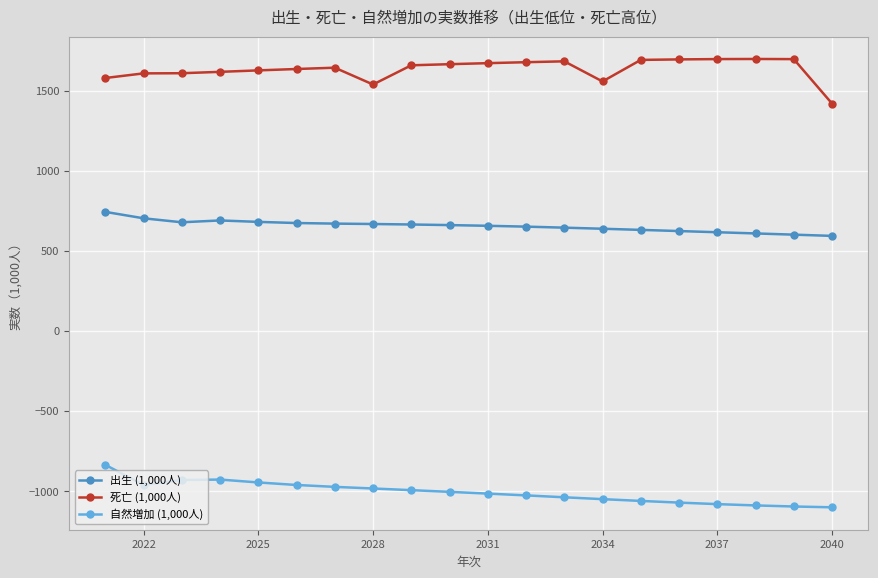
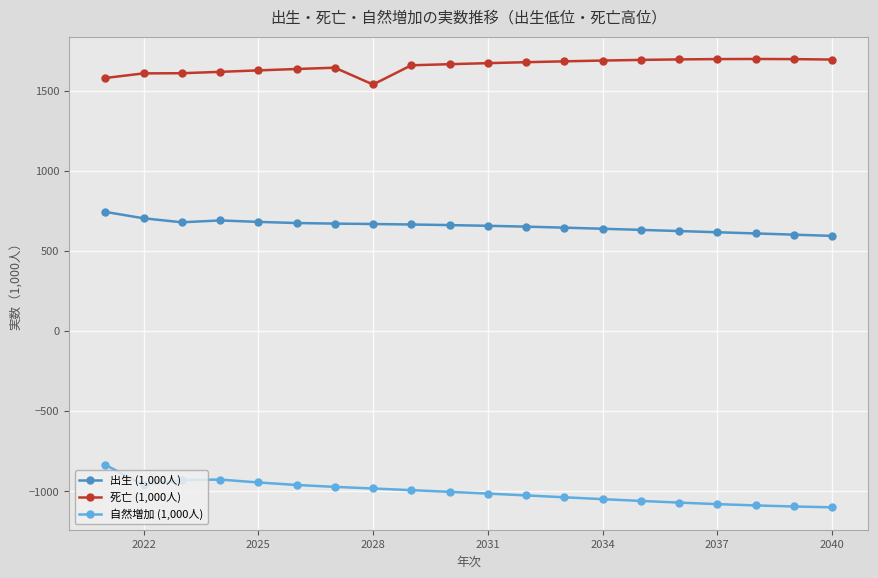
死亡 (1,000人), 2034: 1560 -> 1690
死亡 (1,000人), 2040: 1420 -> 1690
